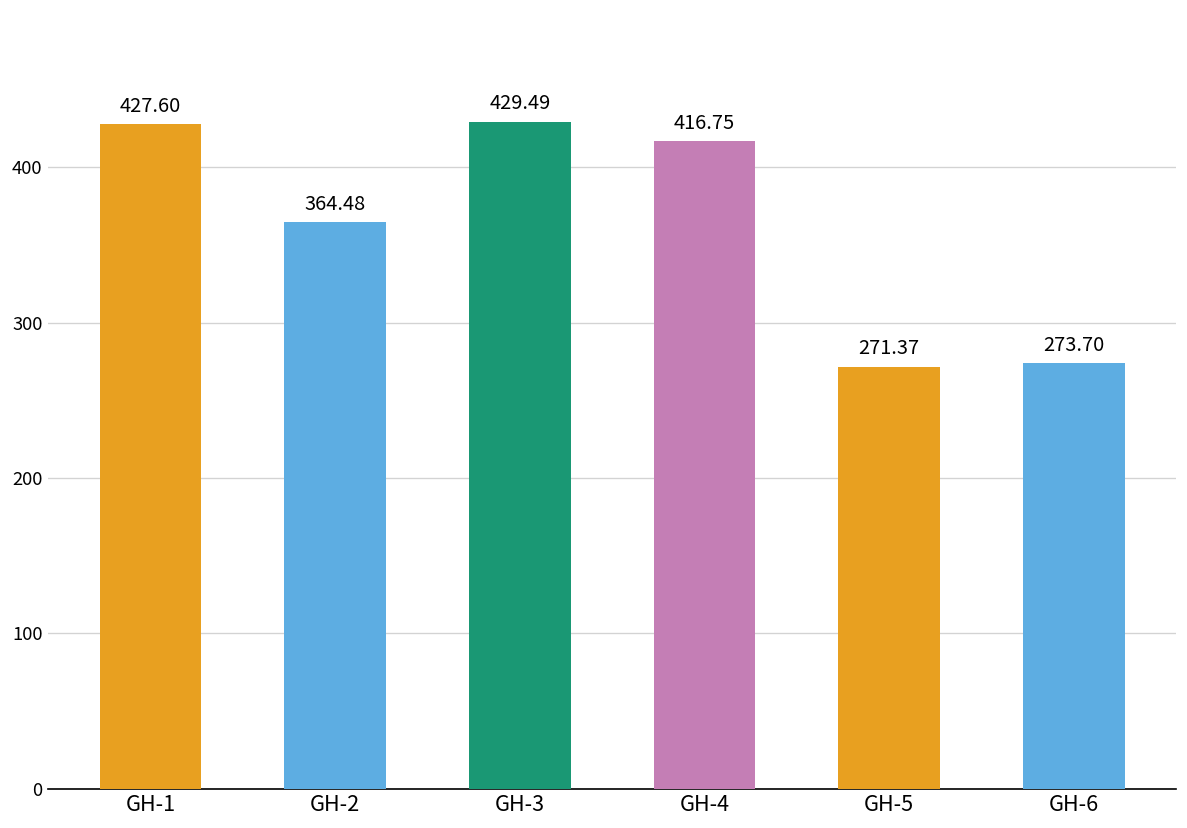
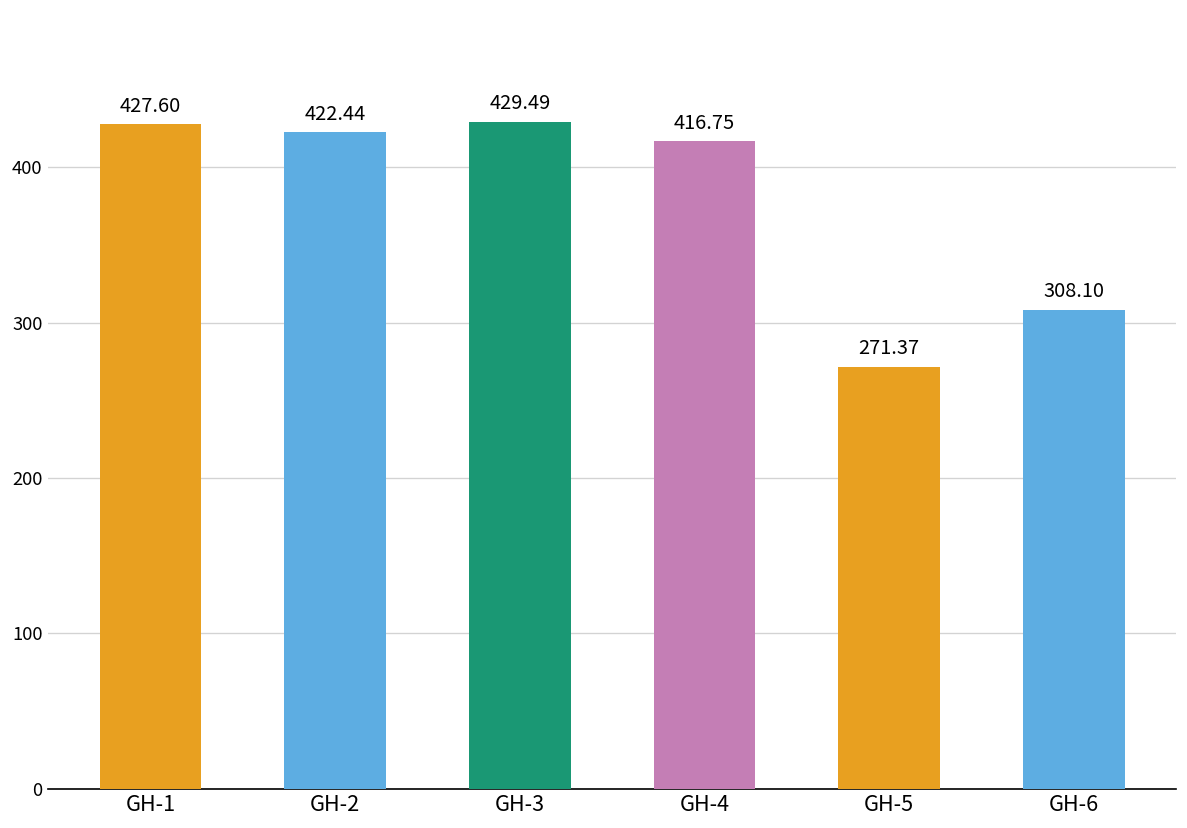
GH-2: 364.48 -> 422.44
GH-6: 273.70 -> 308.10
